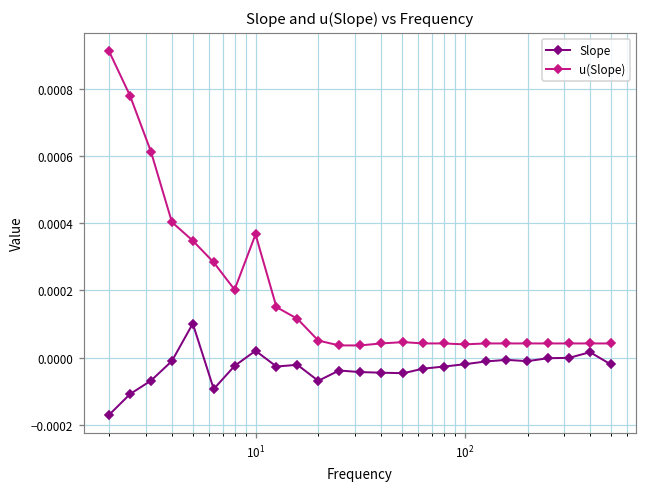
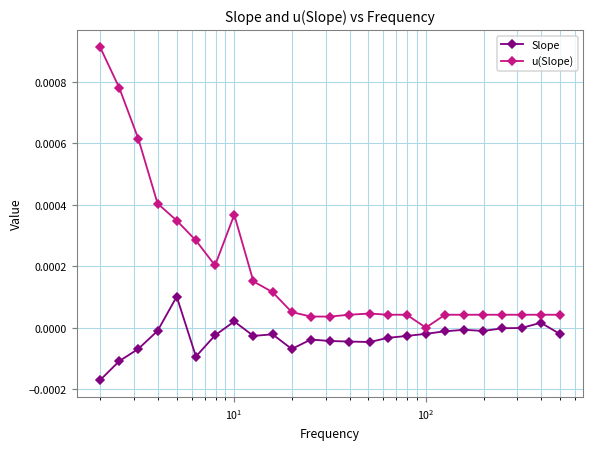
u(Slope), 10^2: 0.00004 -> 0.00000
